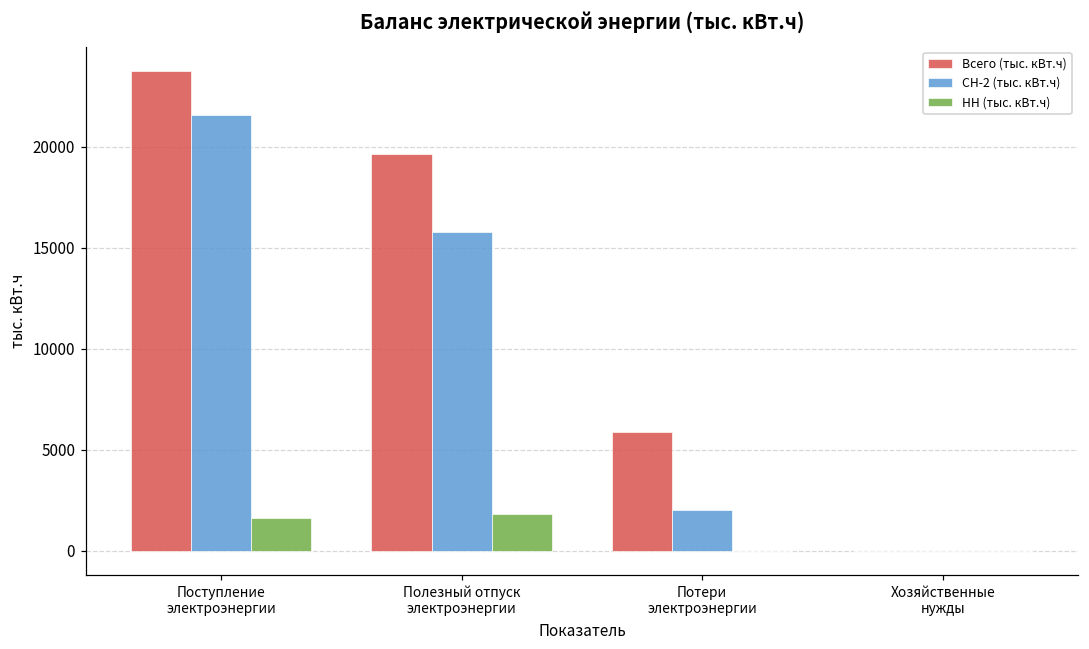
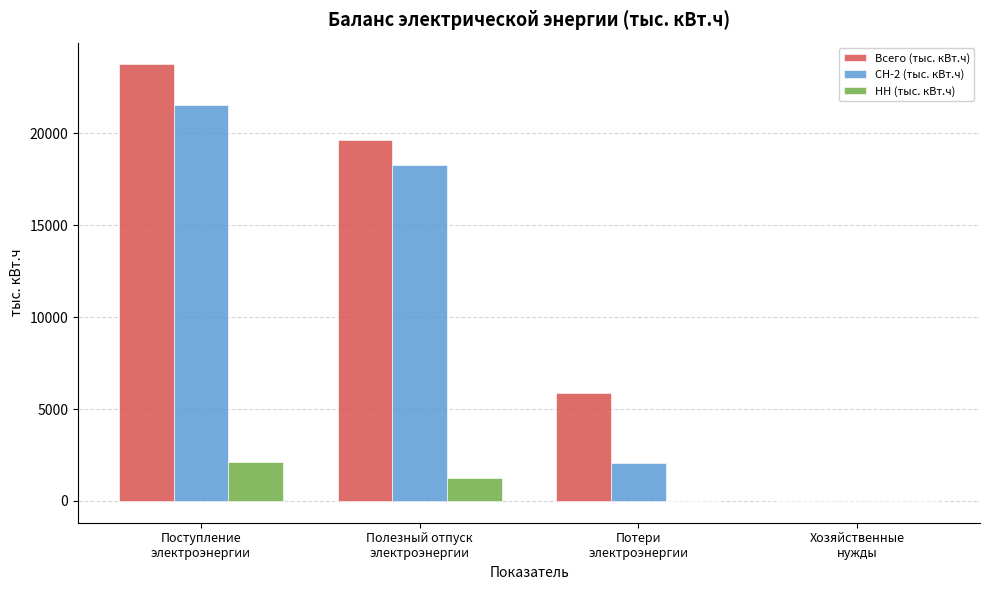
НН (тыс. кВт.ч), Поступление электроэнергии: 1600 -> 2100
СН-2 (тыс. кВт.ч), Полезный отпуск электроэнергии: 15800 -> 18300
НН (тыс. кВт.ч), Полезный отпуск электроэнергии: 1800 -> 1200
